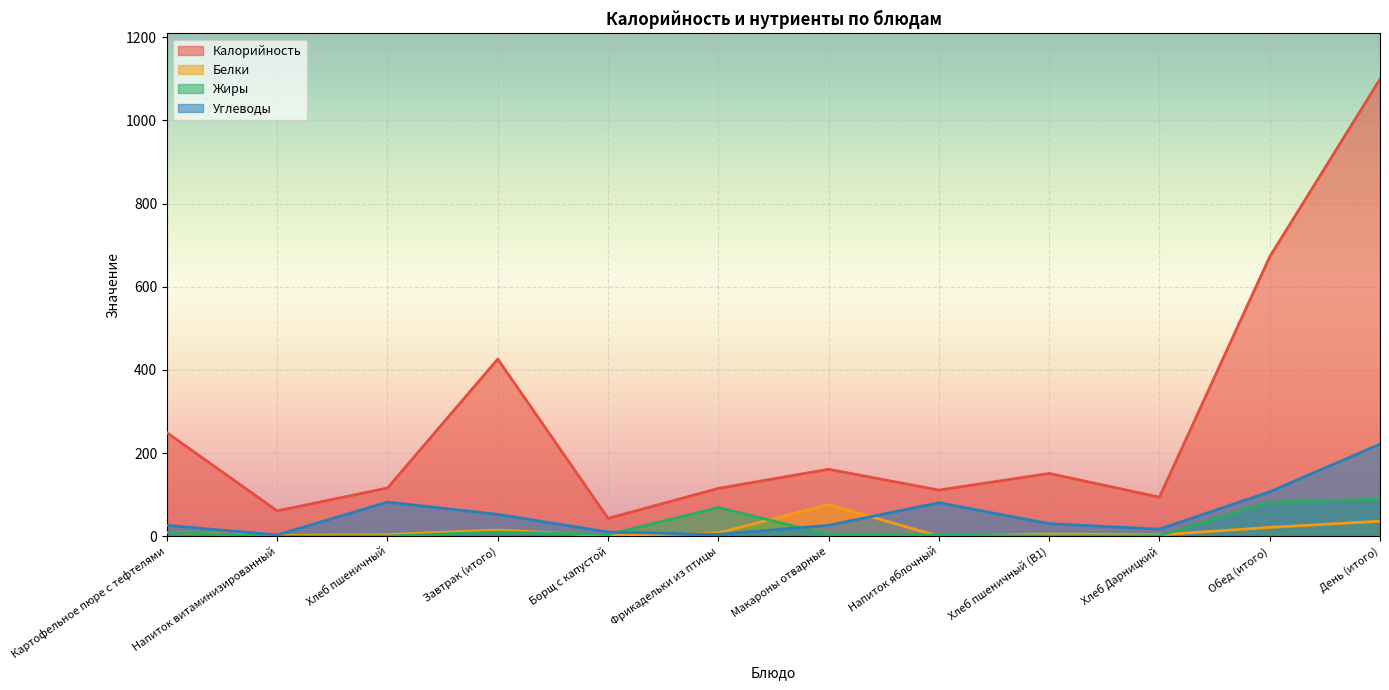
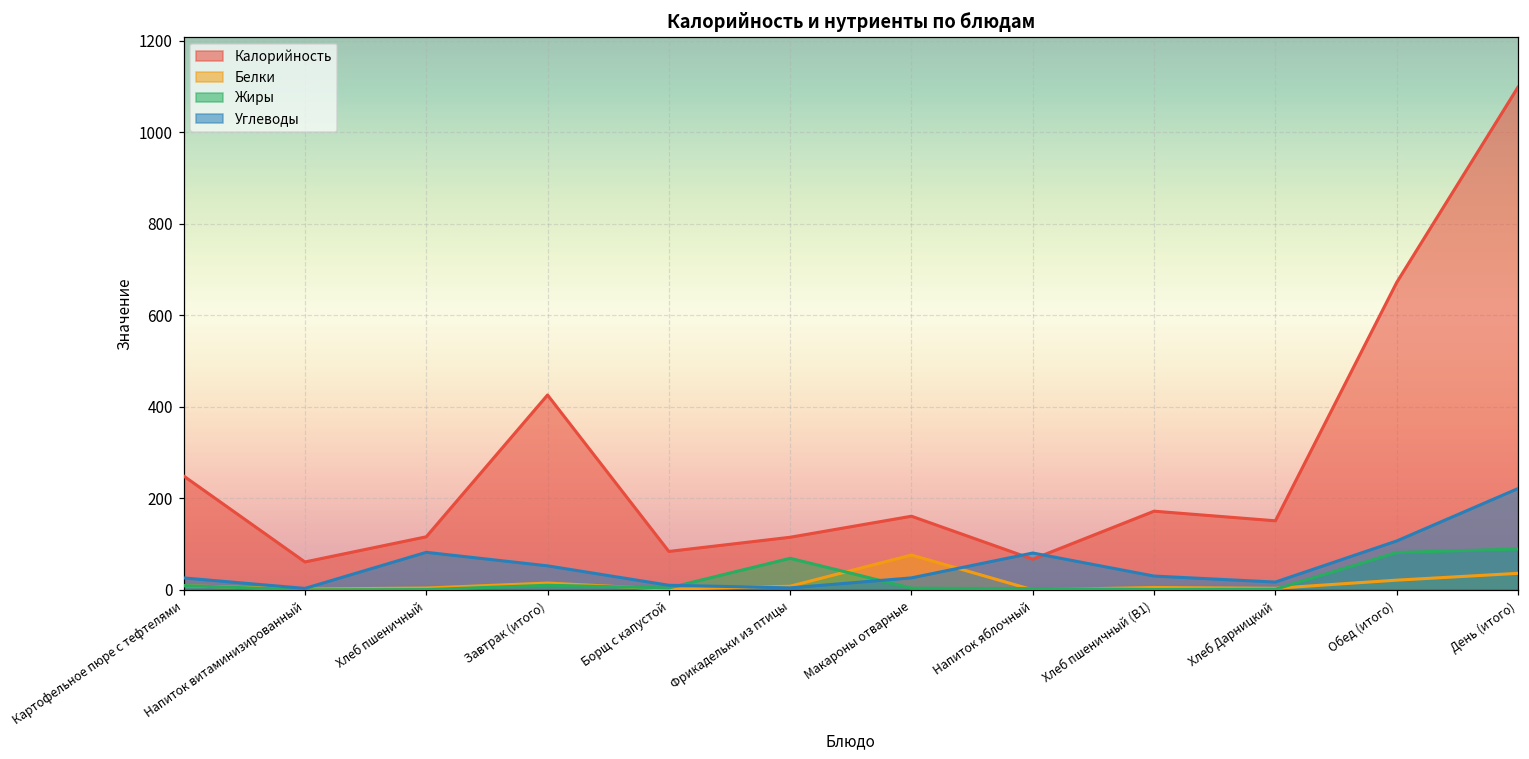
Калорийность, Борщ с капустой: 40 -> 80
Калорийность, Напиток яблочный: 110 -> 70
Калорийность, Хлеб пшеничный (В1): 150 -> 170
Калорийность, Хлеб Дарницкий: 90 -> 150
